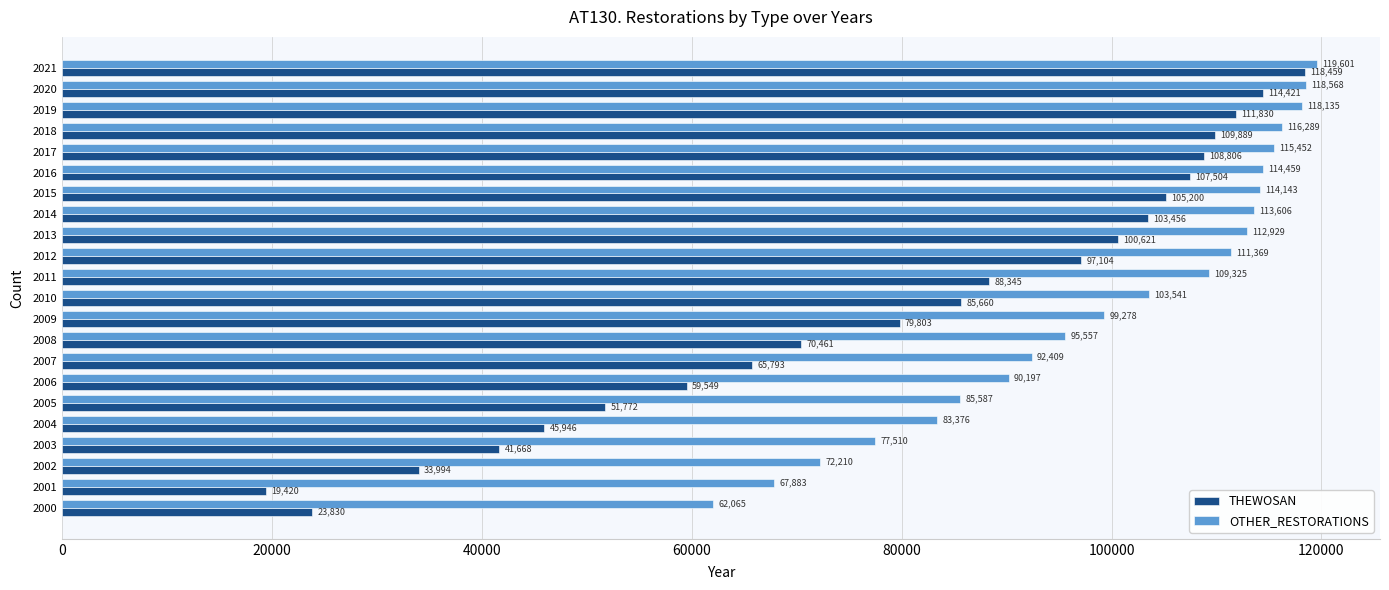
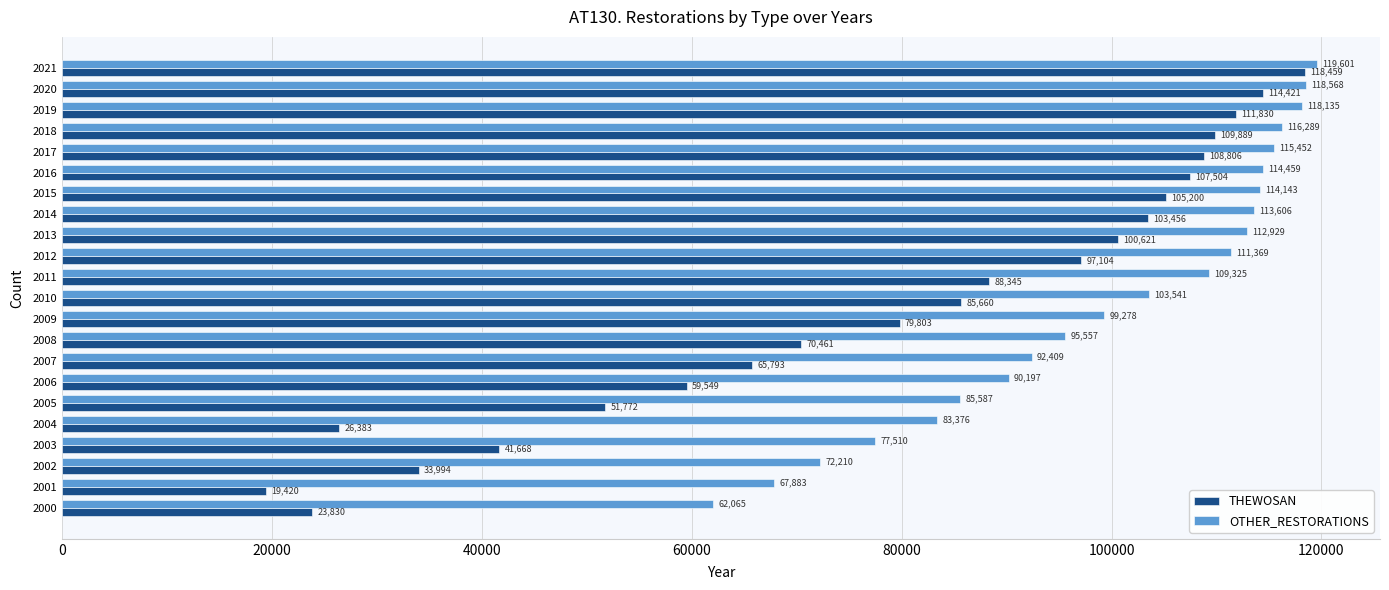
THEWOSAN, 2004: 45,946 -> 26,383
